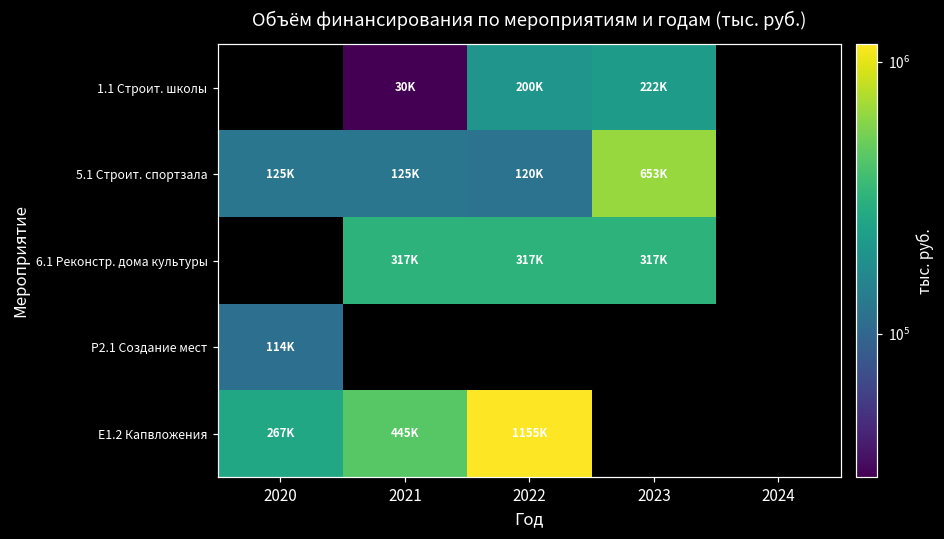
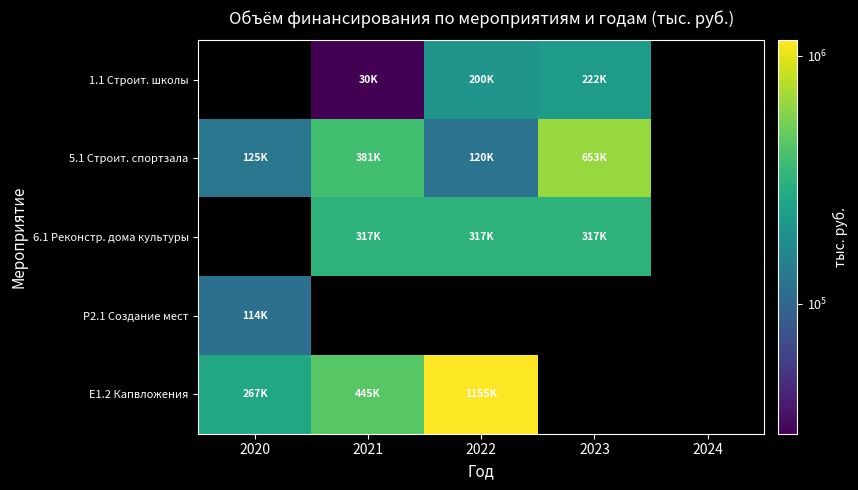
5.1 Строит. спортзала, 2021: 125K -> 381K
